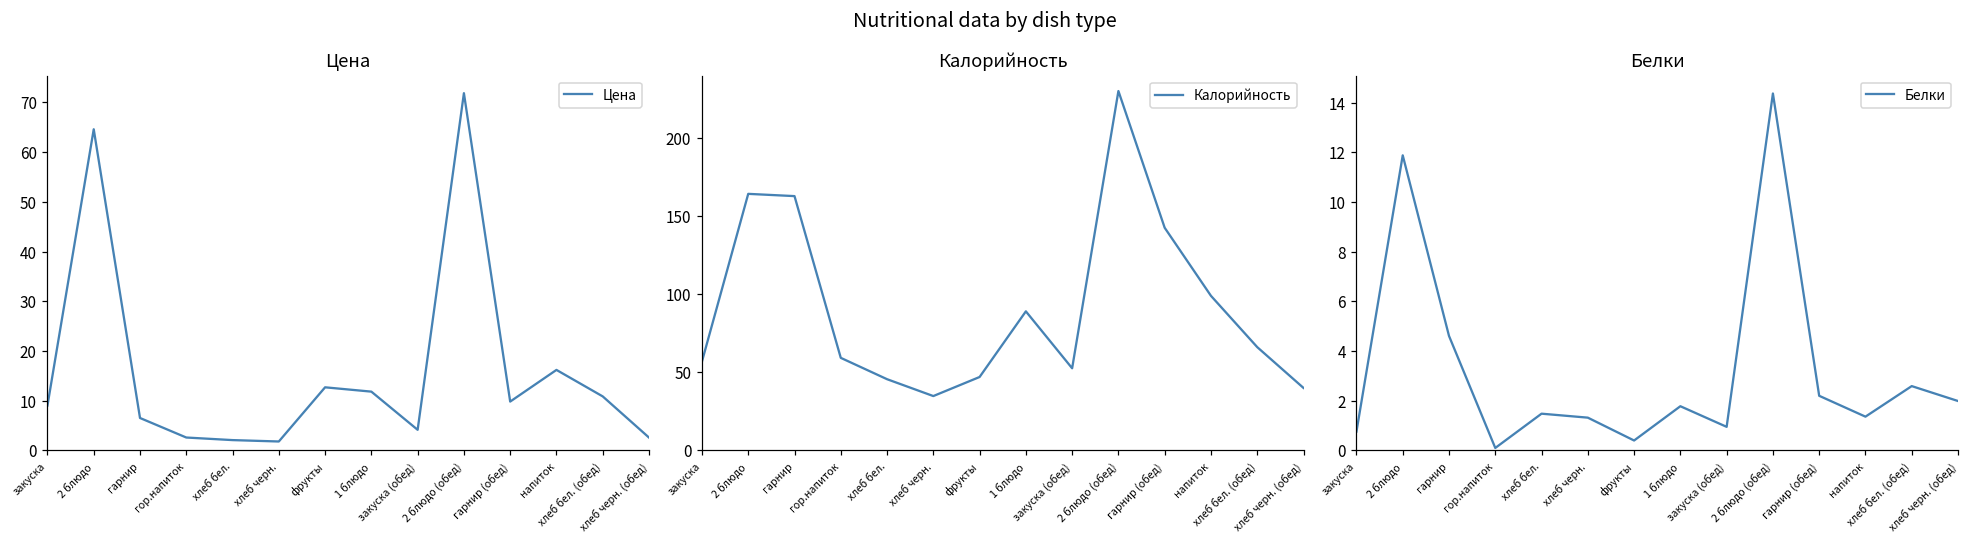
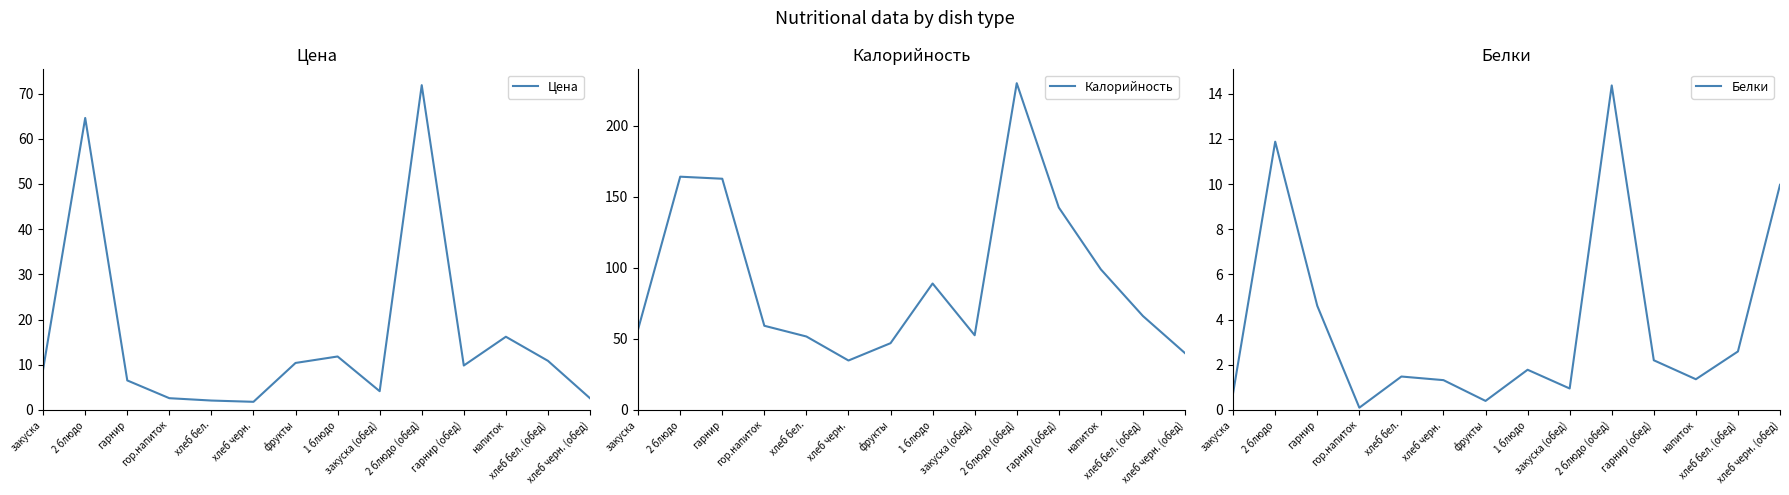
Цена, фрукты: 13 -> 10
Калорийность, хлеб бел.: 46 -> 52
Белки, хлеб черн. (обед): 2.0 -> 10.0
